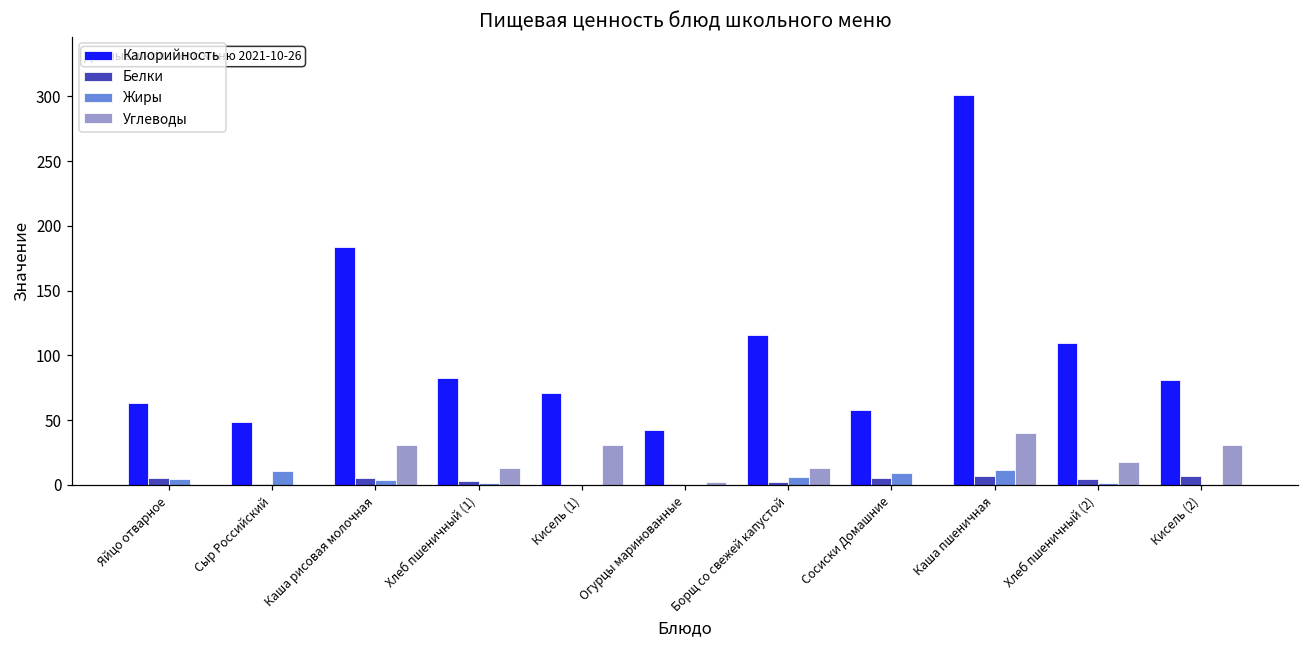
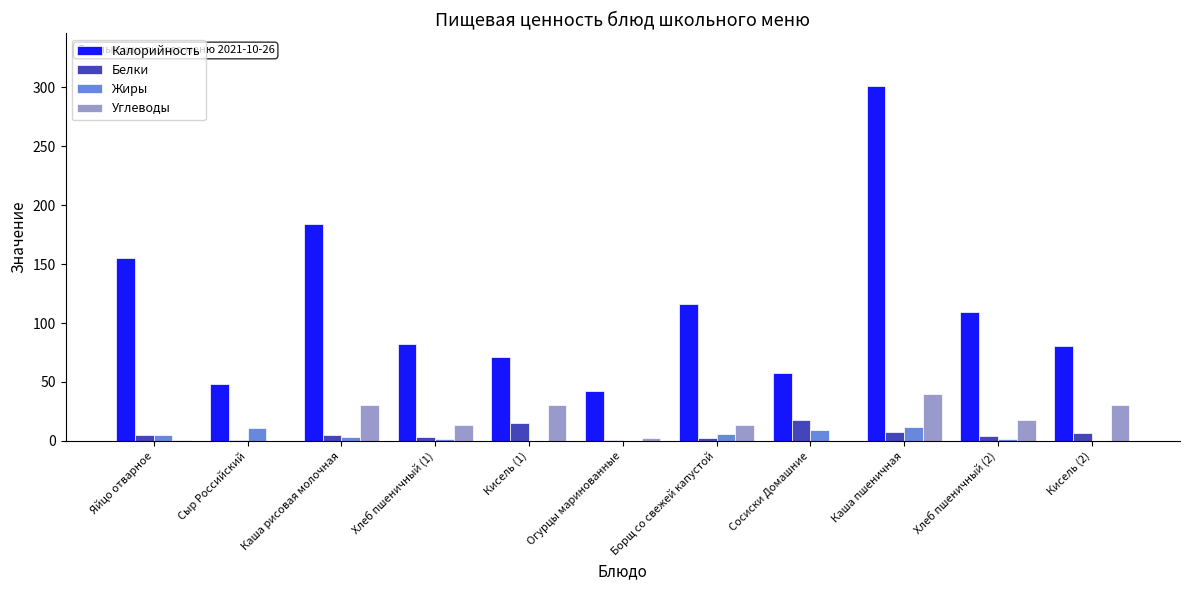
Калорийность, Яйцо отварное: 63 -> 155
Белки, Кисель (1): 0 -> 15
Белки, Сосиски Домашние: 5 -> 18
